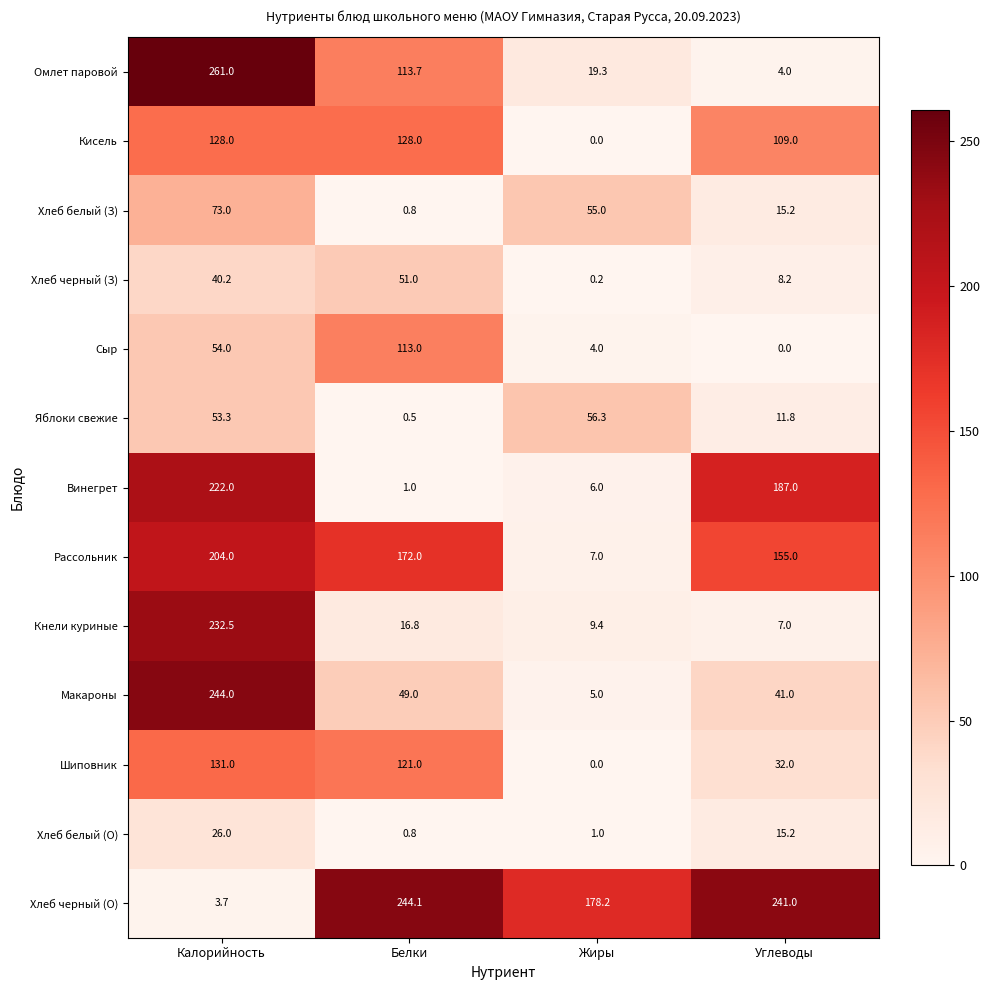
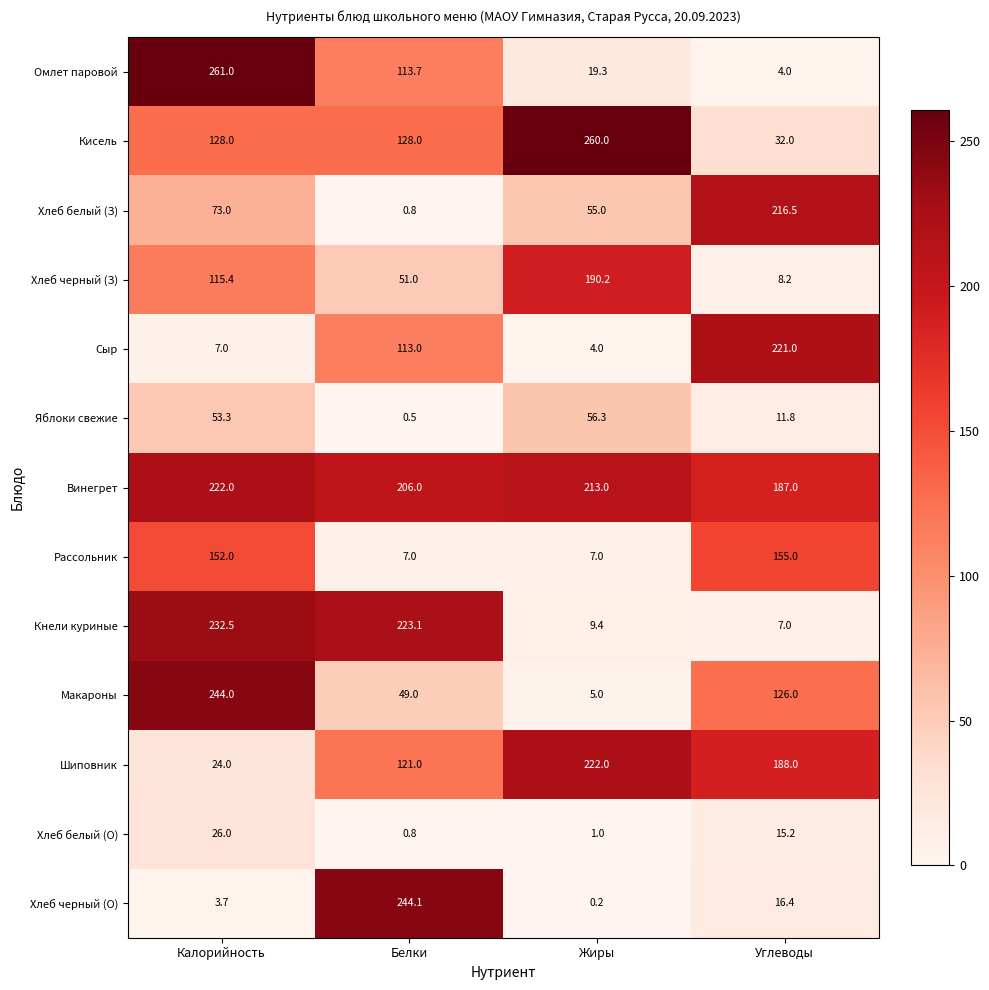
Кисель, Жиры: 0.0 -> 260.0
Кисель, Углеводы: 109.0 -> 32.0
Хлеб белый (З), Углеводы: 15.2 -> 216.5
Хлеб черный (З), Калорийность: 40.2 -> 115.4
Хлеб черный (З), Жиры: 0.2 -> 190.2
Сыр, Калорийность: 54.0 -> 7.0
Сыр, Углеводы: 0.0 -> 221.0
Винегрет, Белки: 1.0 -> 206.0
Винегрет, Жиры: 6.0 -> 213.0
Рассольник, Калорийность: 204.0 -> 152.0
Рассольник, Белки: 172.0 -> 7.0
Кнели куриные, Белки: 16.8 -> 223.1
Макароны, Углеводы: 41.0 -> 126.0
Шиповник, Калорийность: 131.0 -> 24.0
Шиповник, Жиры: 0.0 -> 222.0
Шиповник, Углеводы: 32.0 -> 188.0
Хлеб черный (О), Жиры: 178.2 -> 0.2
Хлеб черный (О), Углеводы: 241.0 -> 16.4
